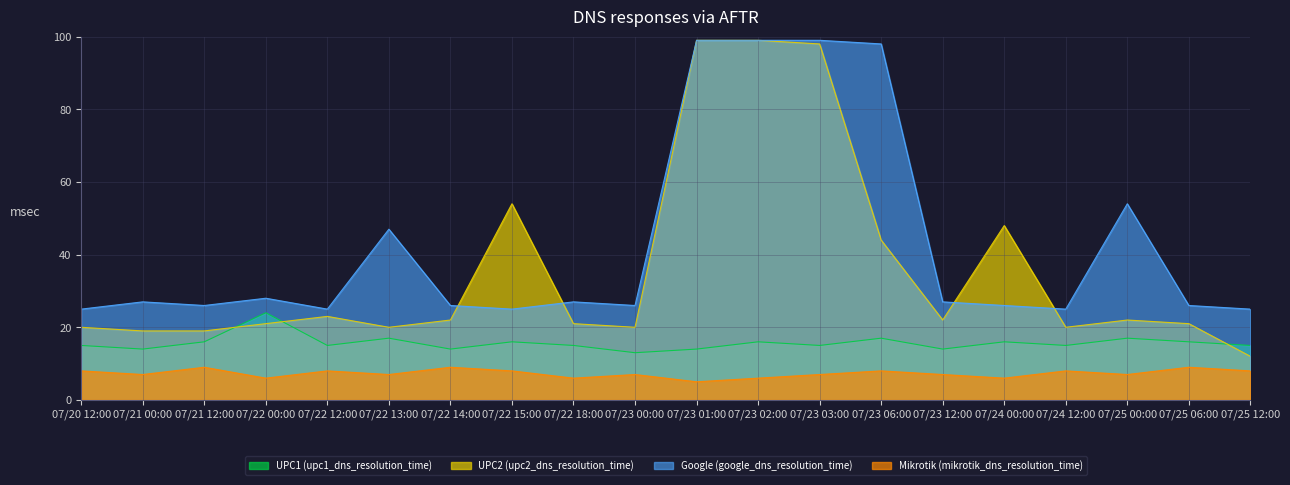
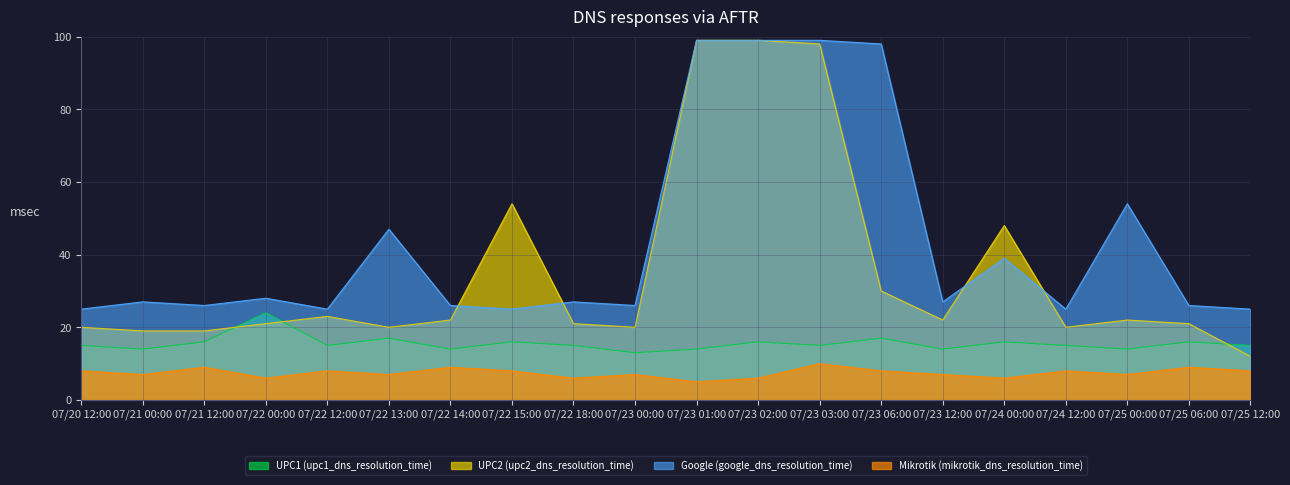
Mikrotik (mikrotik_dns_resolution_time), 07/23 03:00: 7 -> 10
UPC2 (upc2_dns_resolution_time), 07/23 06:00: 44 -> 30
Google (google_dns_resolution_time), 07/24 00:00: 26 -> 39
UPC1 (upc1_dns_resolution_time), 07/25 00:00: 17 -> 14
